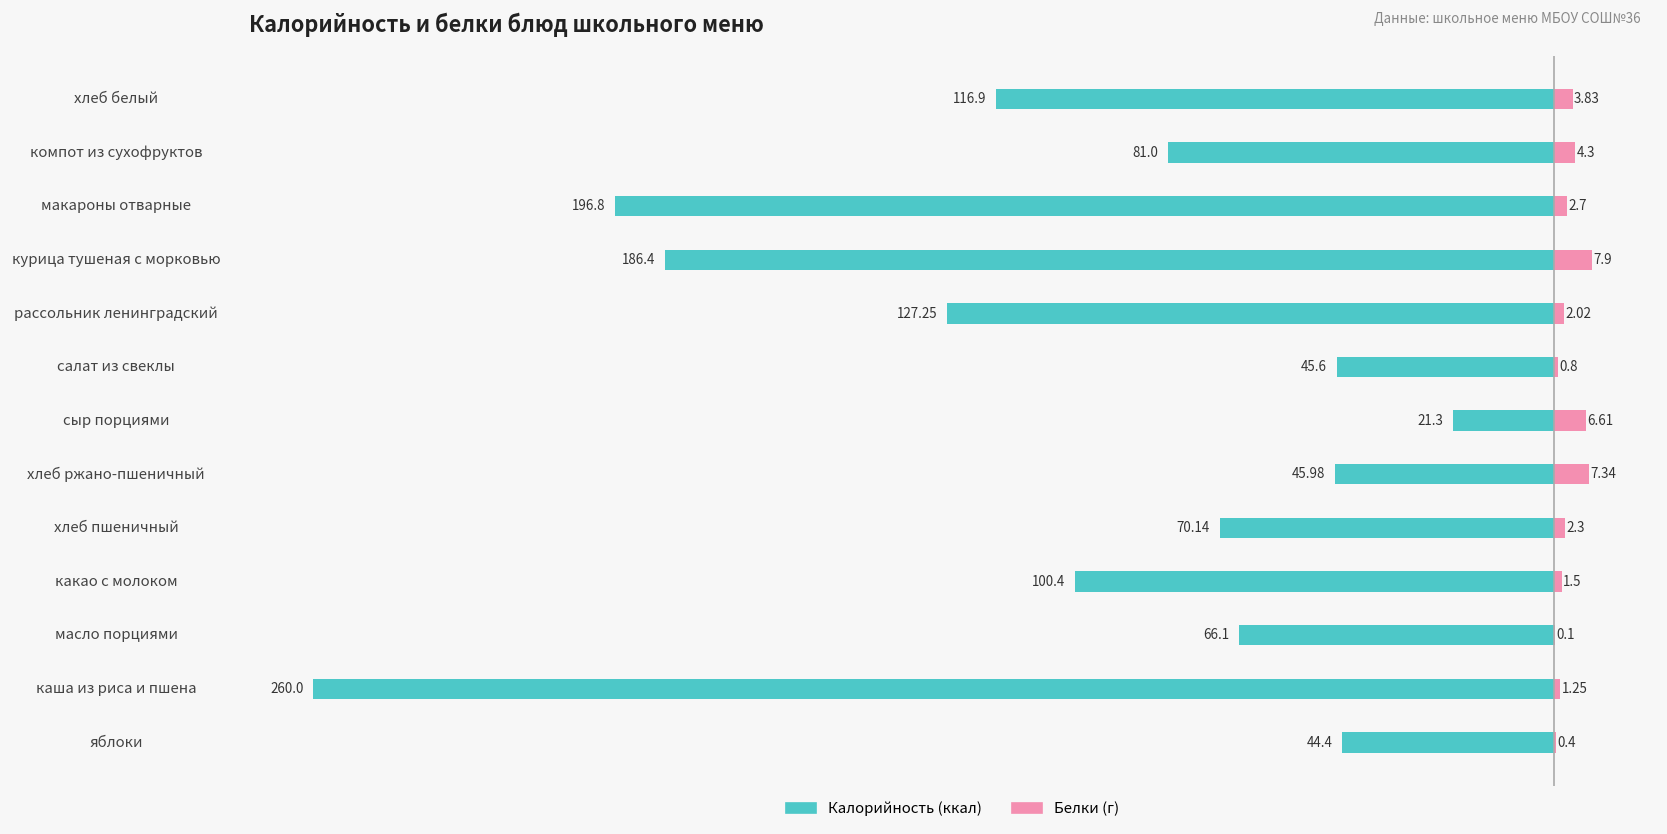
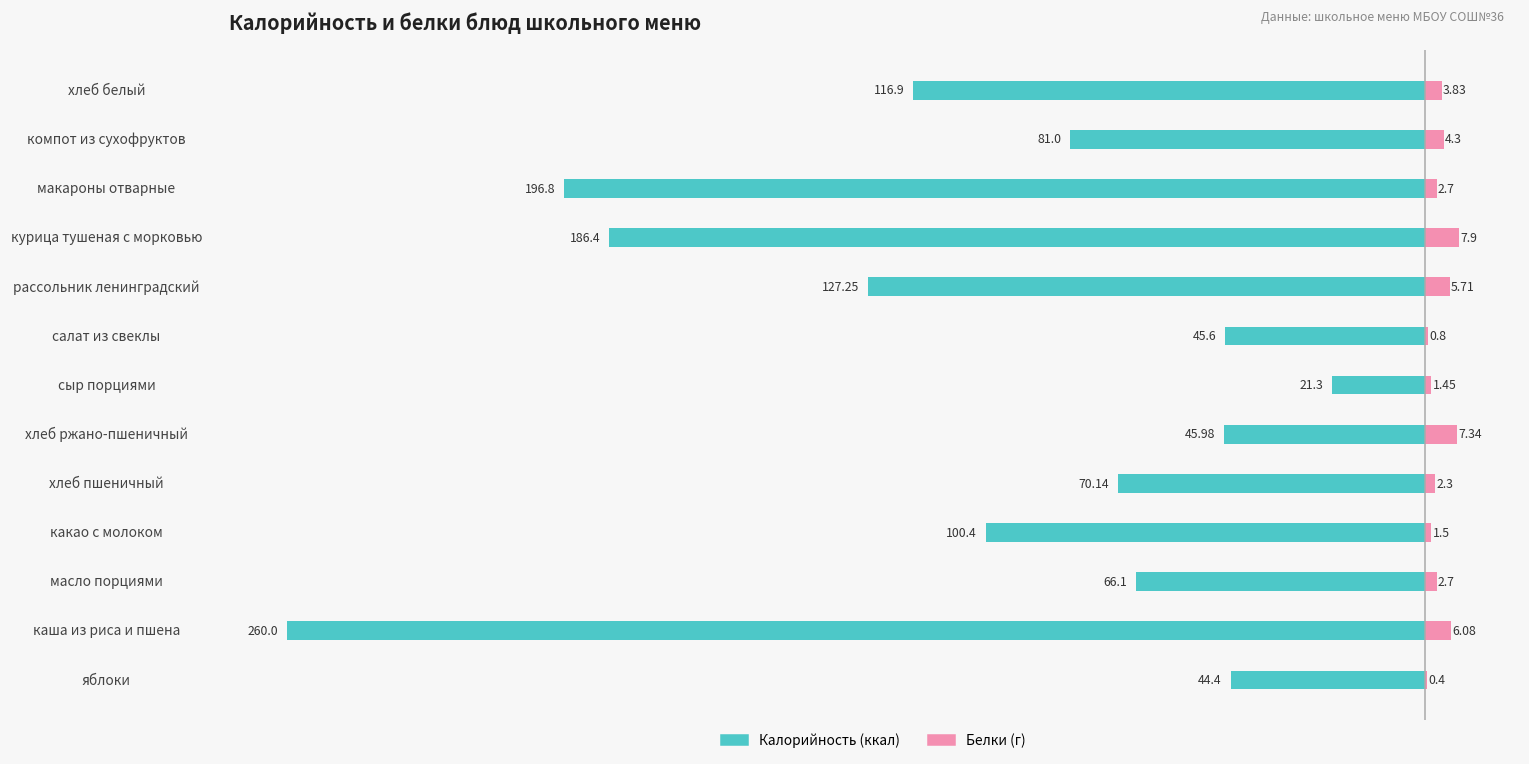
Белки (г), рассольник ленинградский: 2.02 -> 5.71
Белки (г), сыр порциями: 6.61 -> 1.45
Белки (г), масло порциями: 0.1 -> 2.7
Белки (г), каша из риса и пшена: 1.25 -> 6.08
